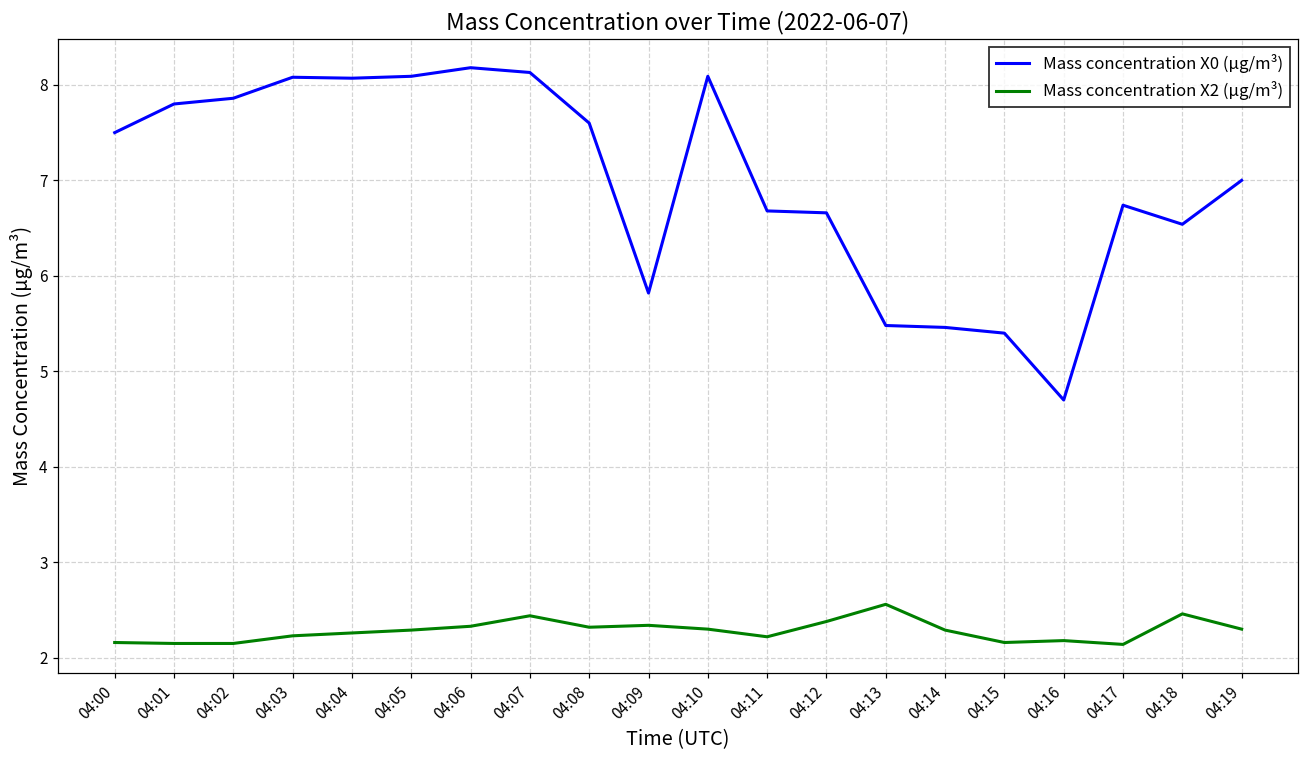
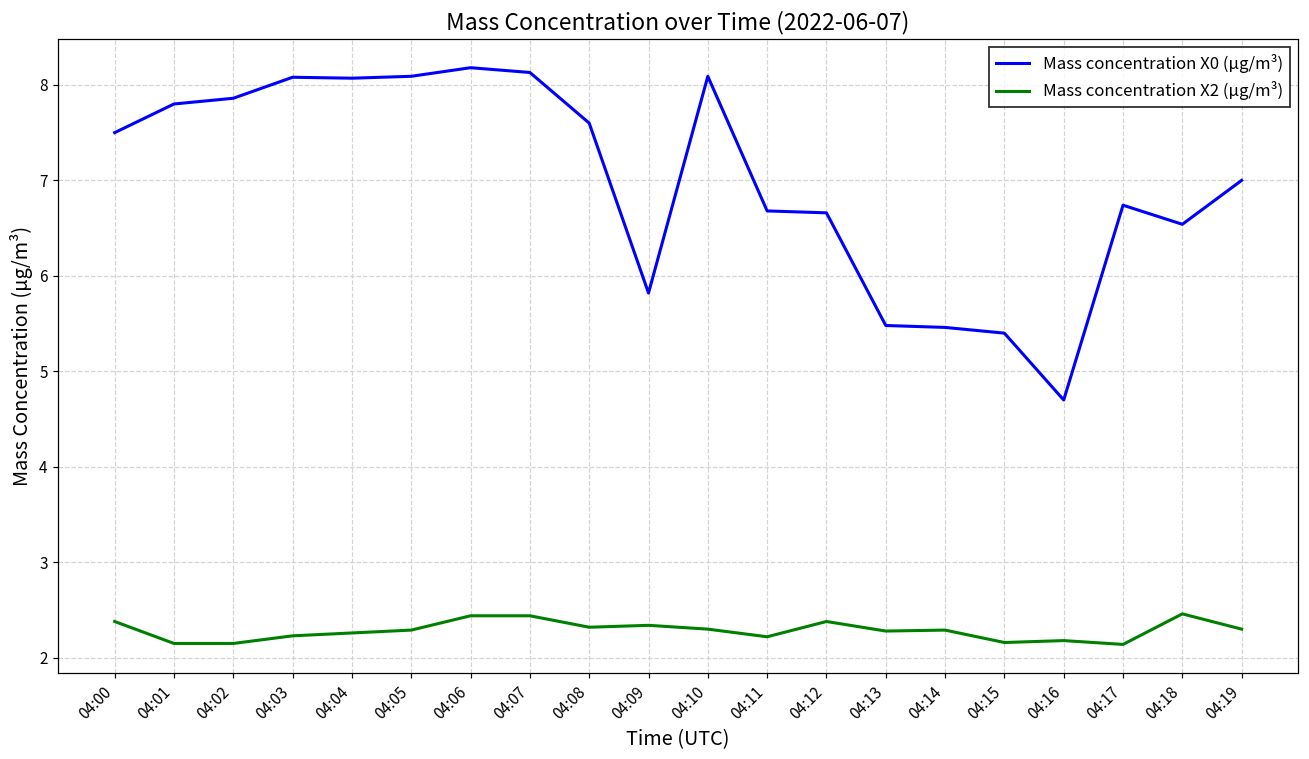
Mass concentration X2 (μg/m³), 04:00: 2.2 -> 2.4
Mass concentration X2 (μg/m³), 04:06: 2.3 -> 2.4
Mass concentration X2 (μg/m³), 04:13: 2.6 -> 2.3
